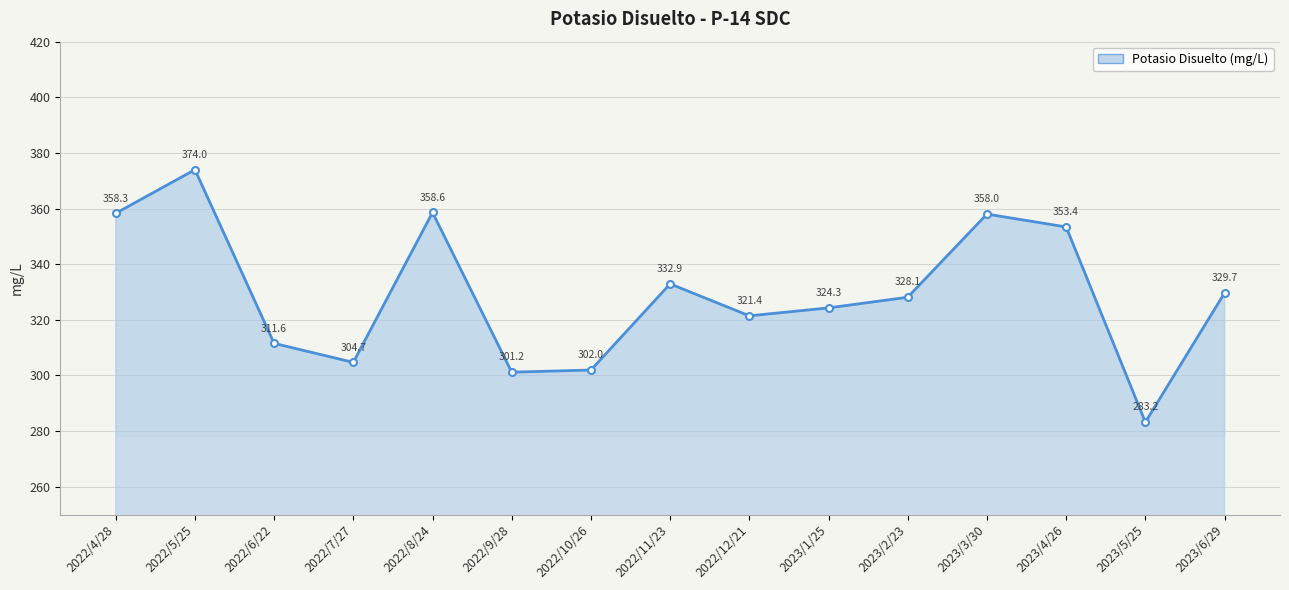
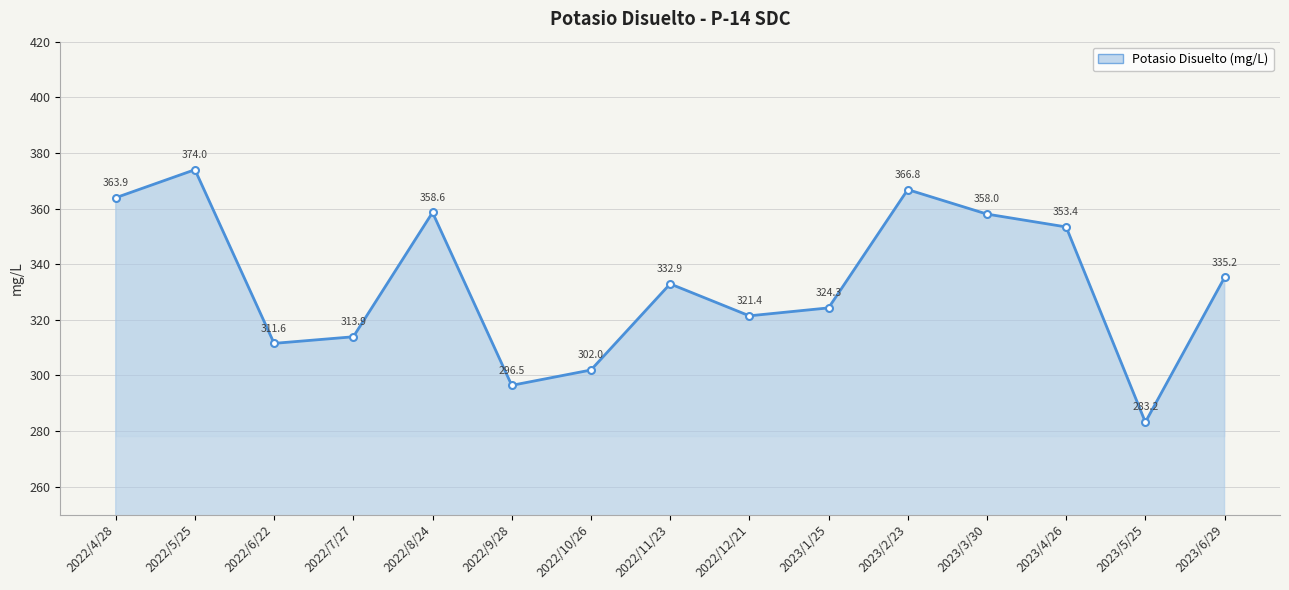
2022/4/28: 358.3 -> 363.9
2022/7/27: 304.7 -> 313.9
2022/9/28: 301.2 -> 296.5
2023/2/23: 328.1 -> 366.8
2023/6/29: 329.7 -> 335.2
